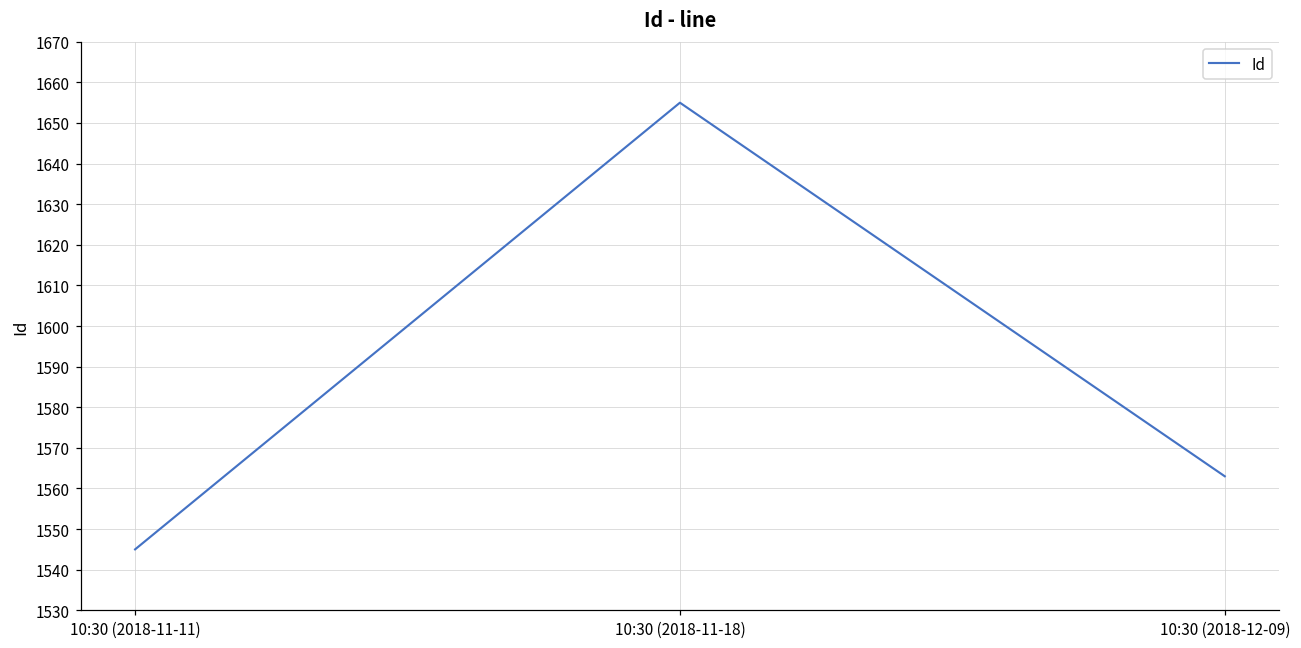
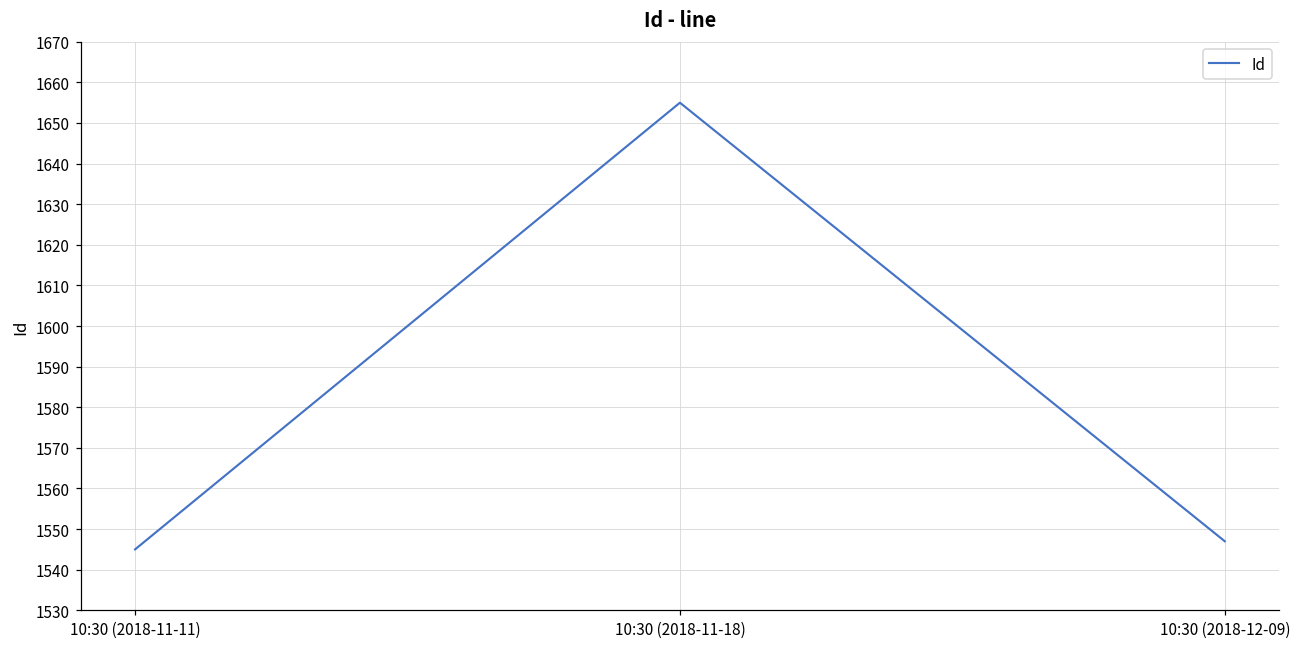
10:30 (2018-12-09): 1563 -> 1547
